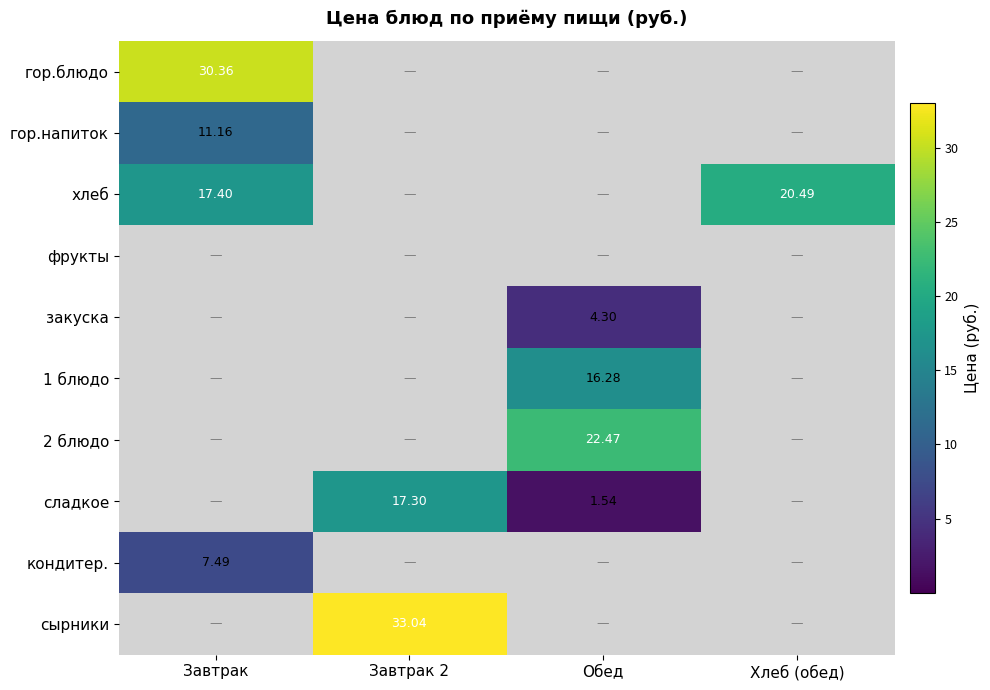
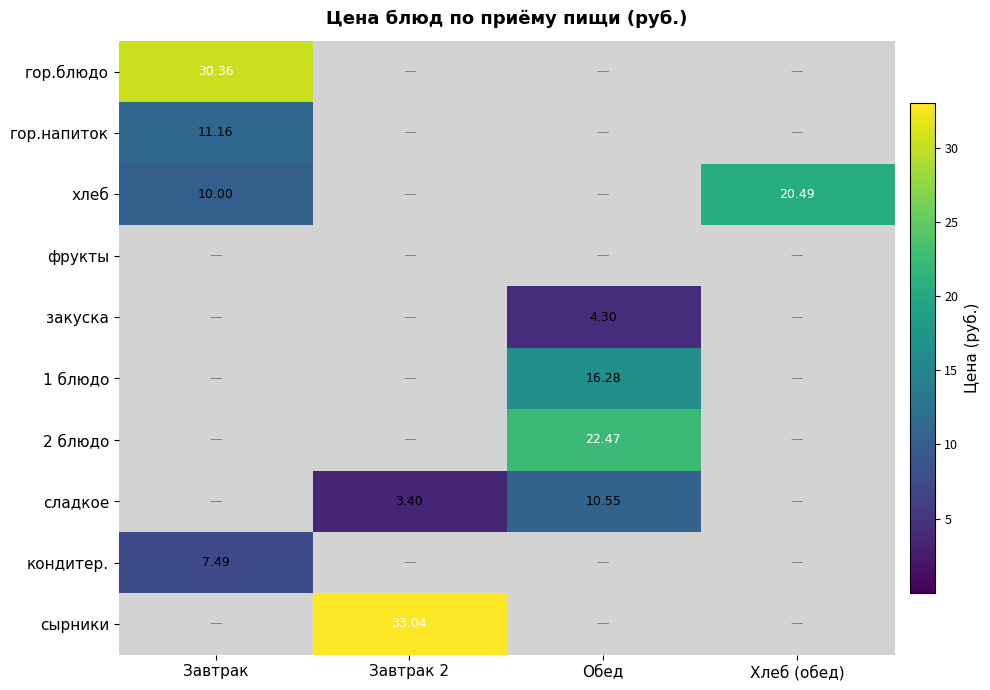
хлеб, Завтрак: 17.40 -> 10.00
сладкое, Завтрак 2: 17.30 -> 3.40
сладкое, Обед: 1.54 -> 10.55
